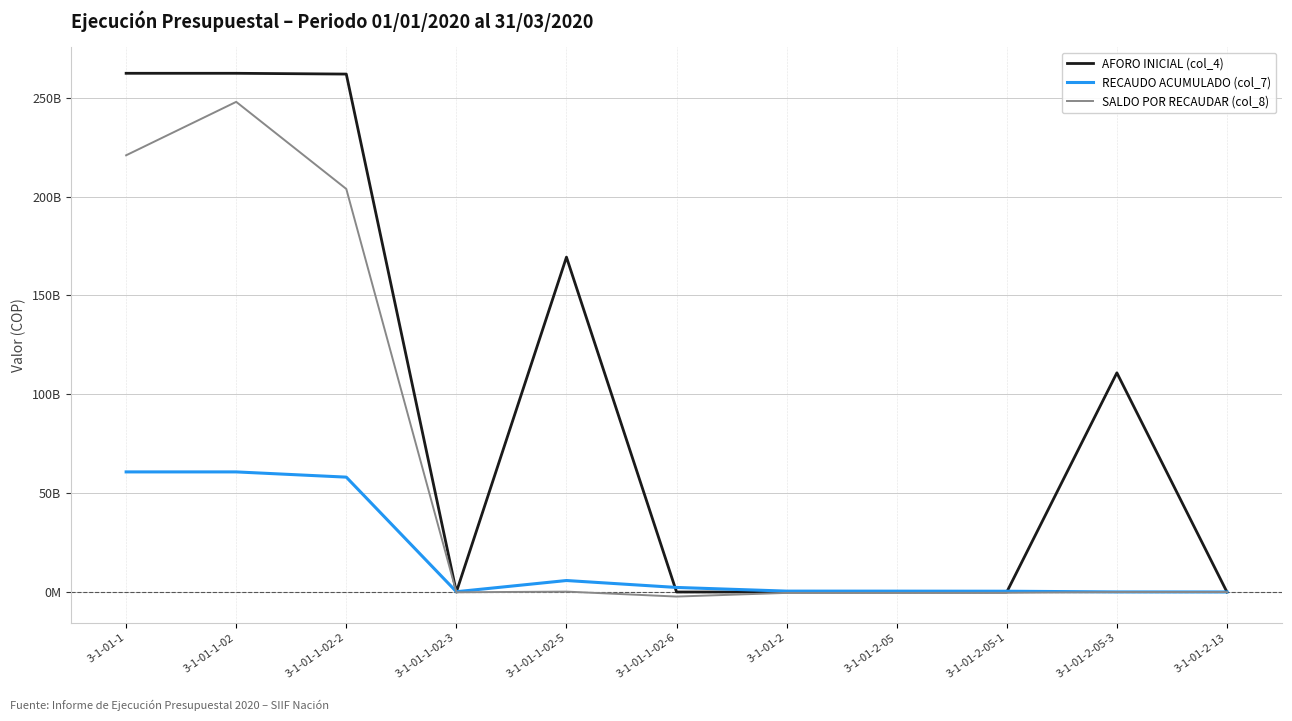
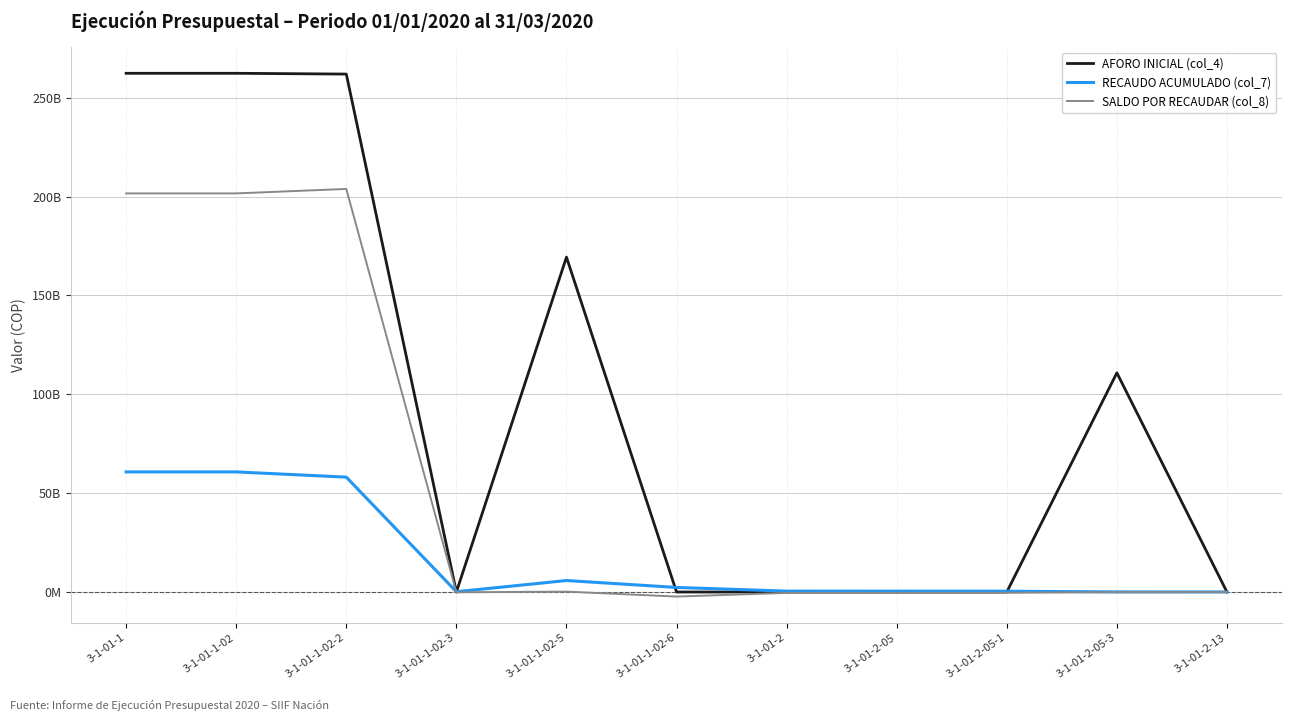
SALDO POR RECAUDAR (col_8), 3-1-01-1: 221000000000 -> 202000000000
SALDO POR RECAUDAR (col_8), 3-1-01-1-02: 248000000000 -> 202000000000
